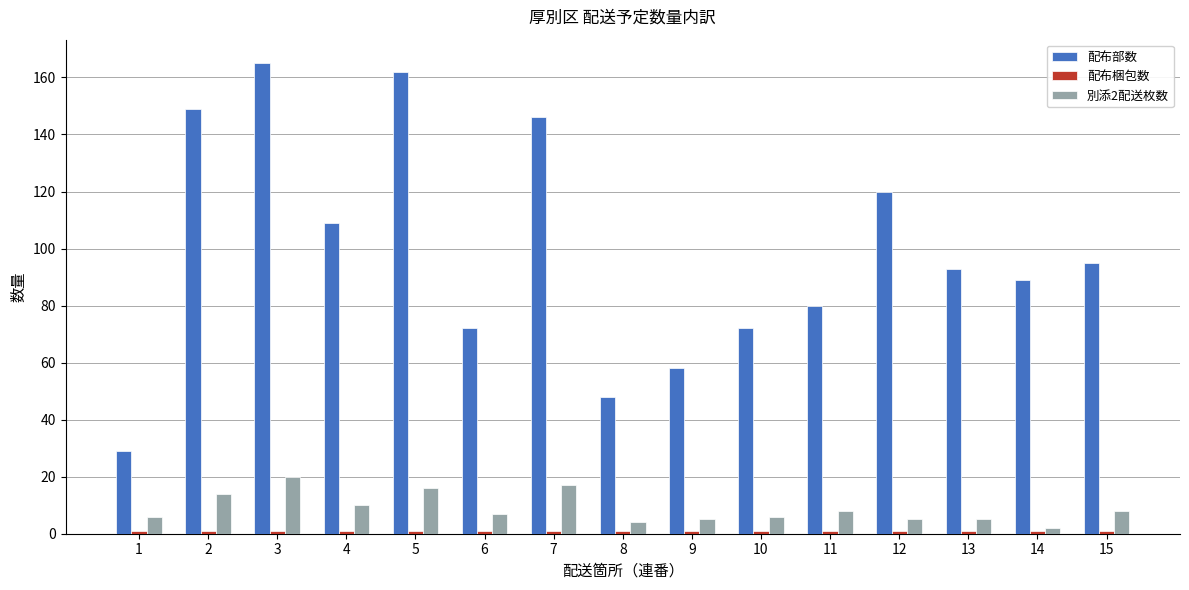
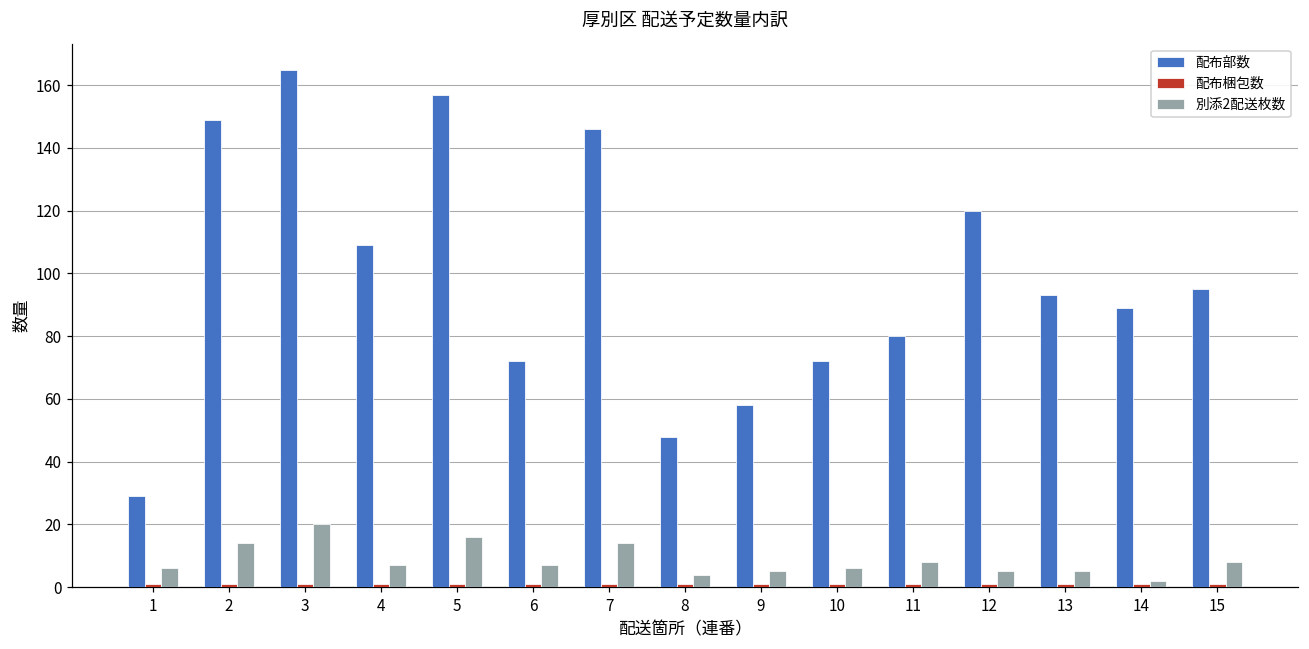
別添2配送枚数, 4: 10 -> 7
配布部数, 5: 162 -> 157
別添2配送枚数, 7: 17 -> 14
